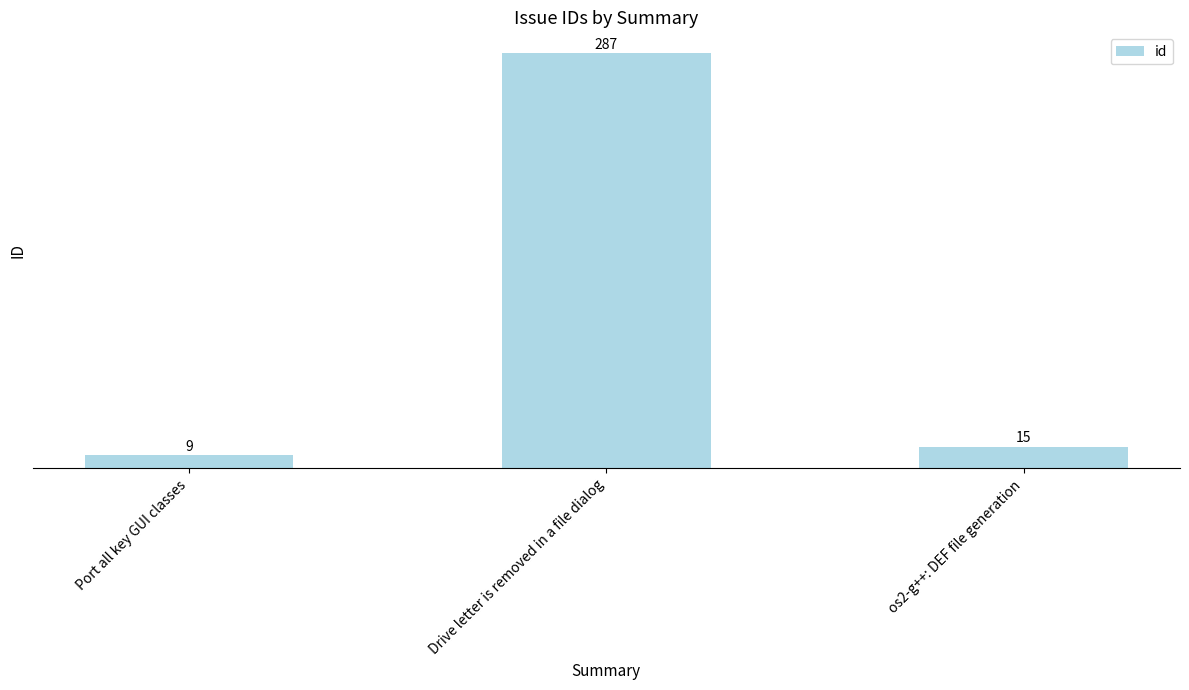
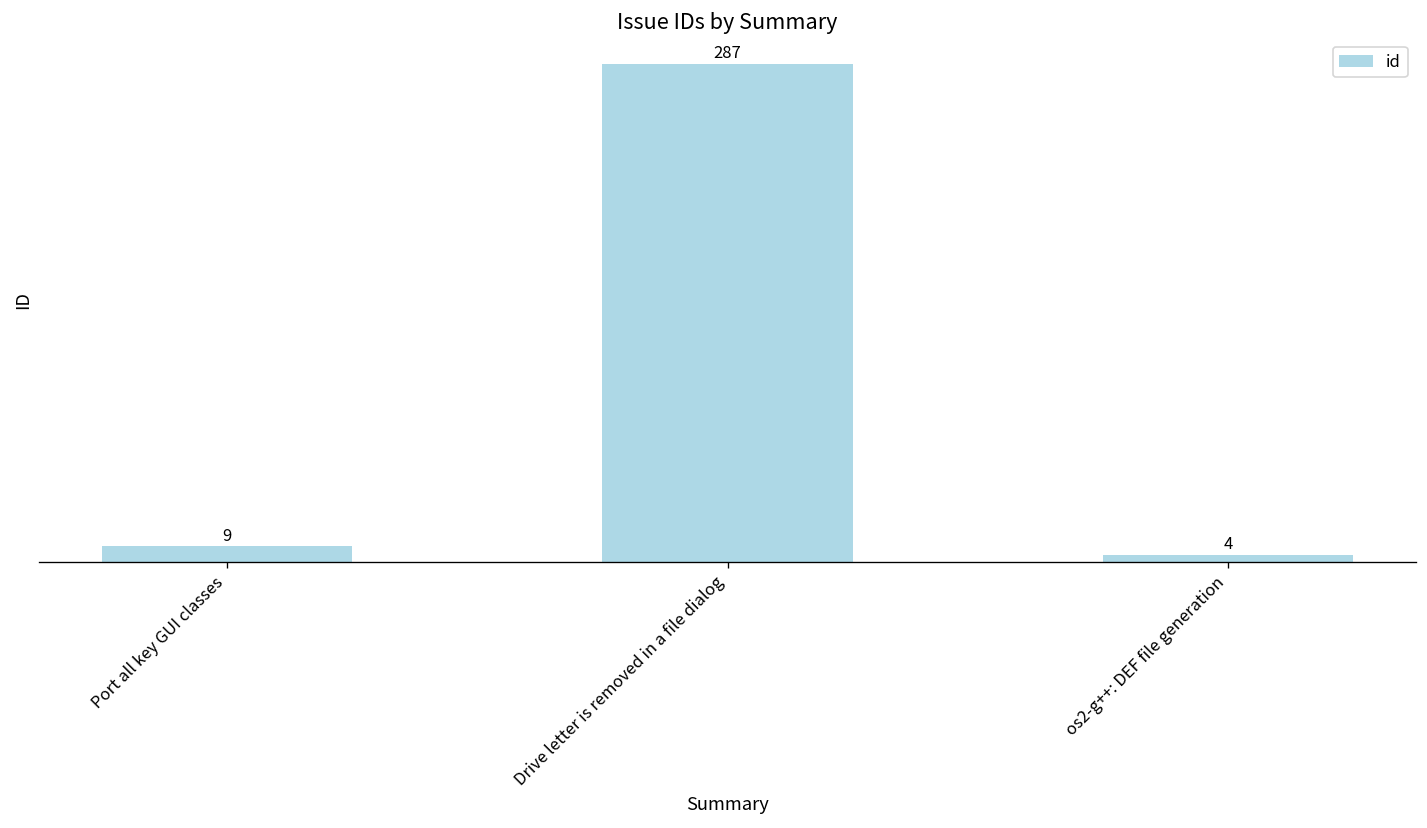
os2-g++: DEF file generation: 15 -> 4
